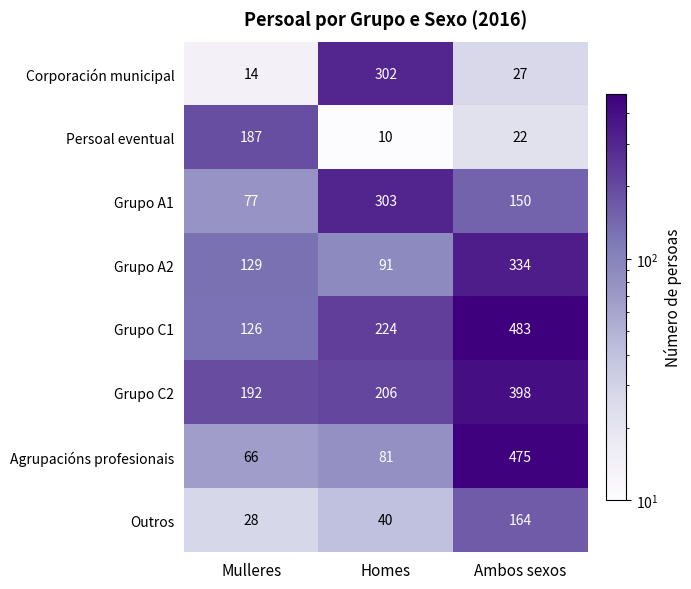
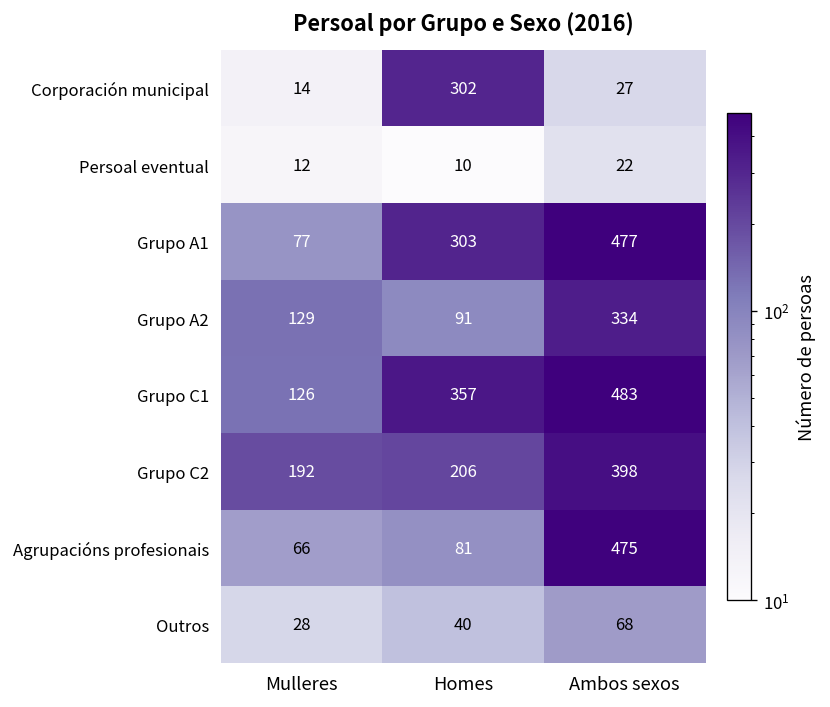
Persoal eventual, Mulleres: 187 -> 12
Grupo A1, Ambos sexos: 150 -> 477
Grupo C1, Homes: 224 -> 357
Outros, Ambos sexos: 164 -> 68
